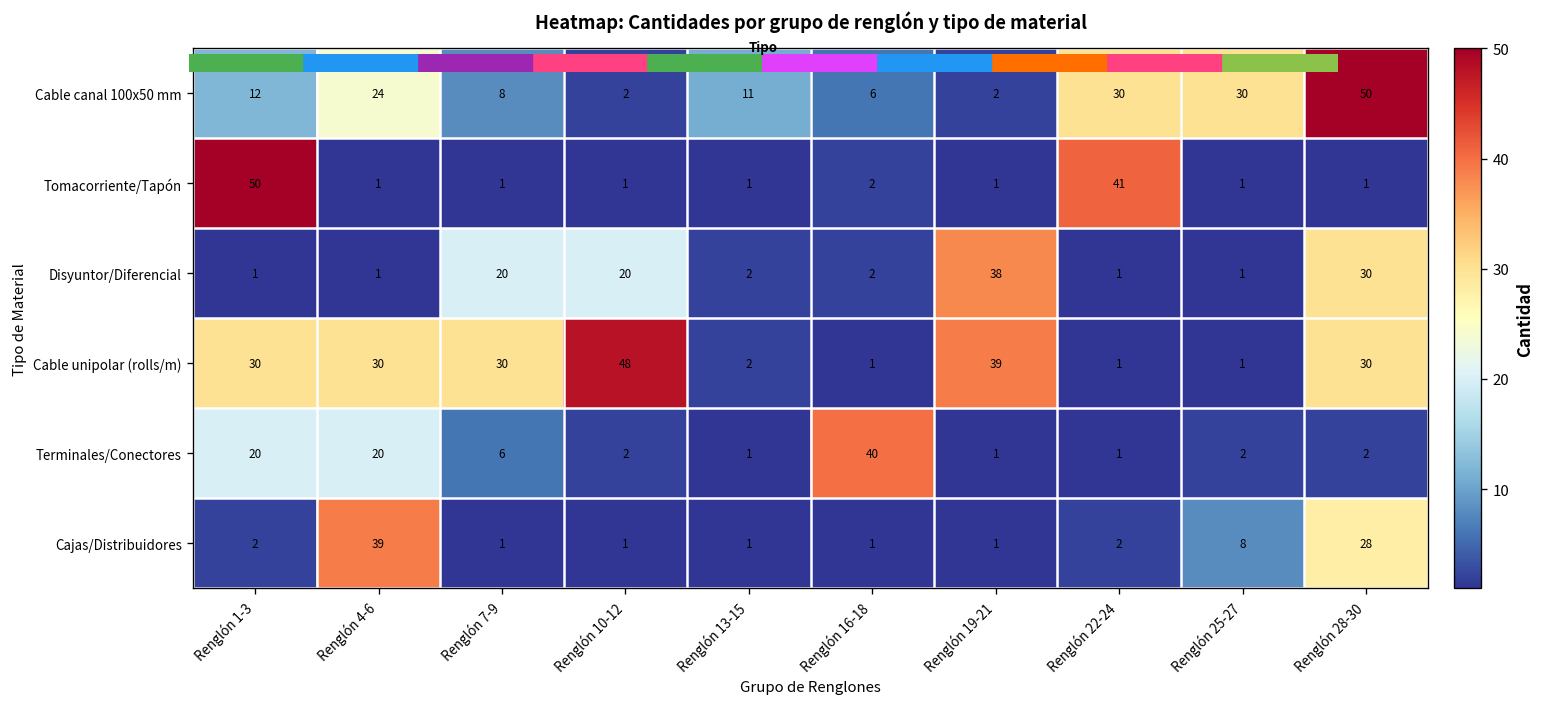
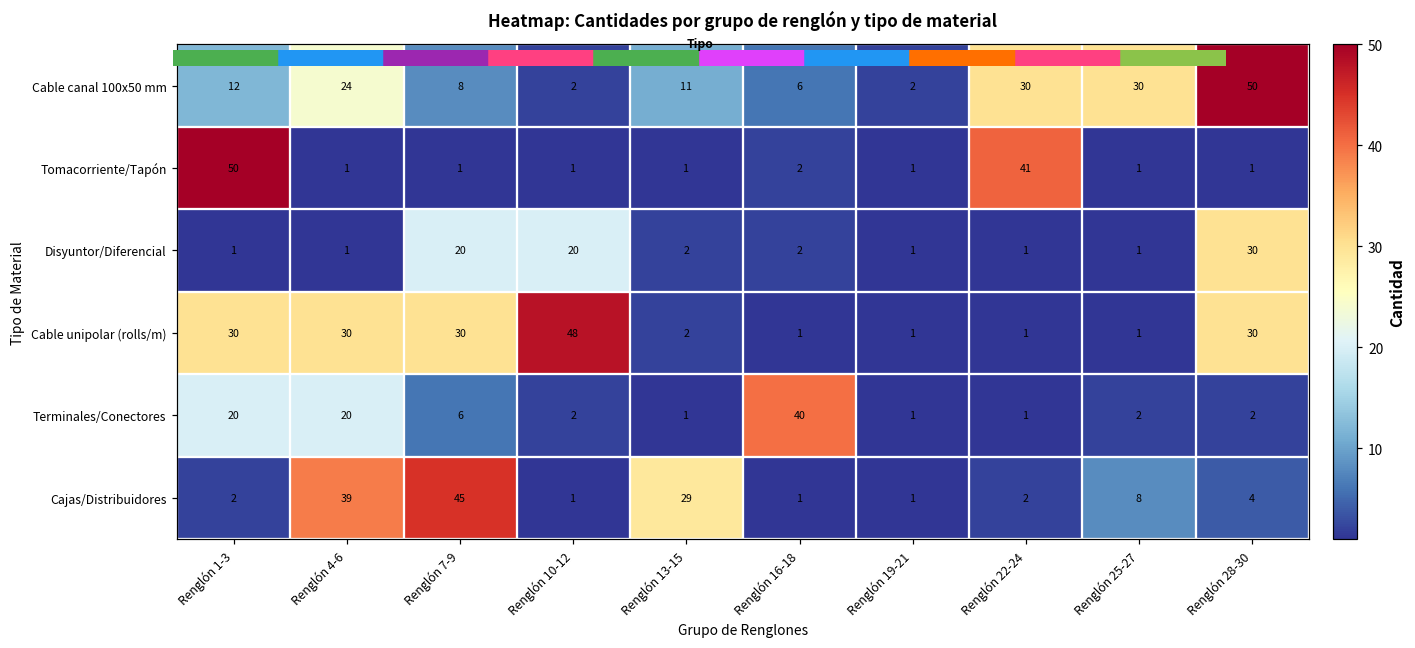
Disyuntor/Diferencial, Renglón 19-21: 38 -> 1
Cable unipolar (rolls/m), Renglón 19-21: 39 -> 1
Cajas/Distribuidores, Renglón 7-9: 1 -> 45
Cajas/Distribuidores, Renglón 13-15: 1 -> 29
Cajas/Distribuidores, Renglón 28-30: 28 -> 4
